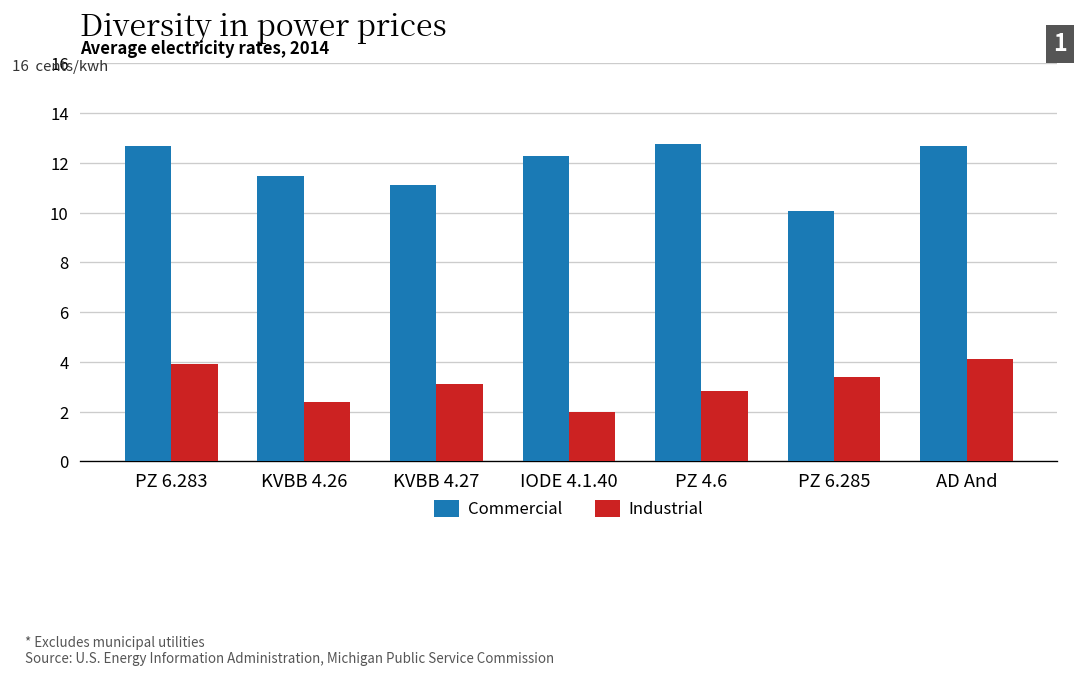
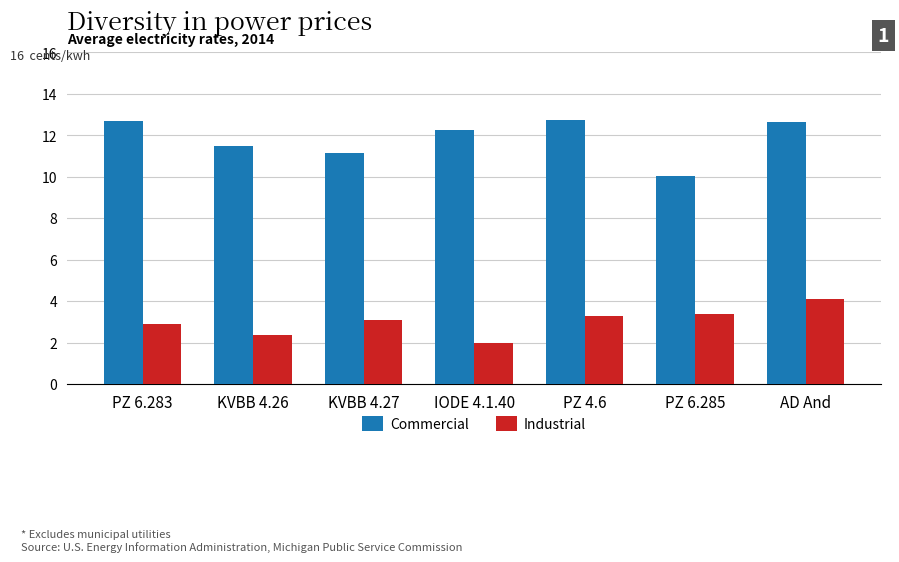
Industrial, PZ 6.283: 3.9 -> 2.9
Industrial, PZ 4.6: 2.8 -> 3.3
